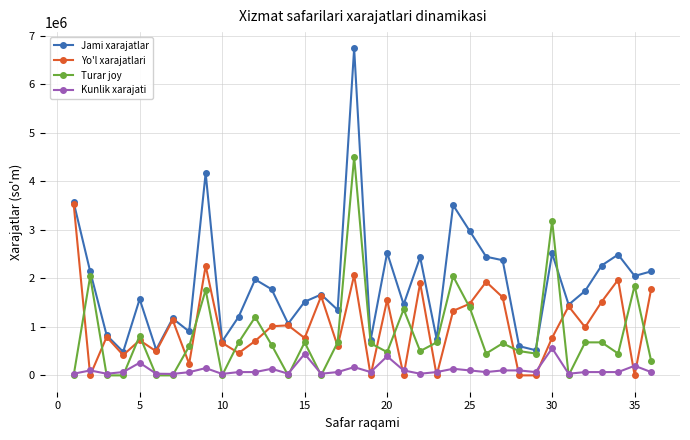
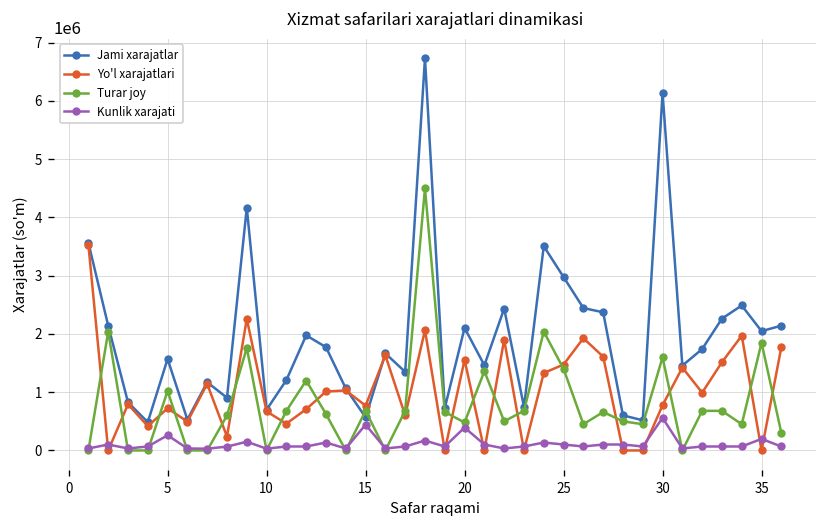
Turar joy, 5: 800000 -> 1000000
Jami xarajatlar, 15: 1500000 -> 600000
Jami xarajatlar, 20: 2500000 -> 2100000
Jami xarajatlar, 30: 2500000 -> 6100000
Turar joy, 30: 3200000 -> 1600000
